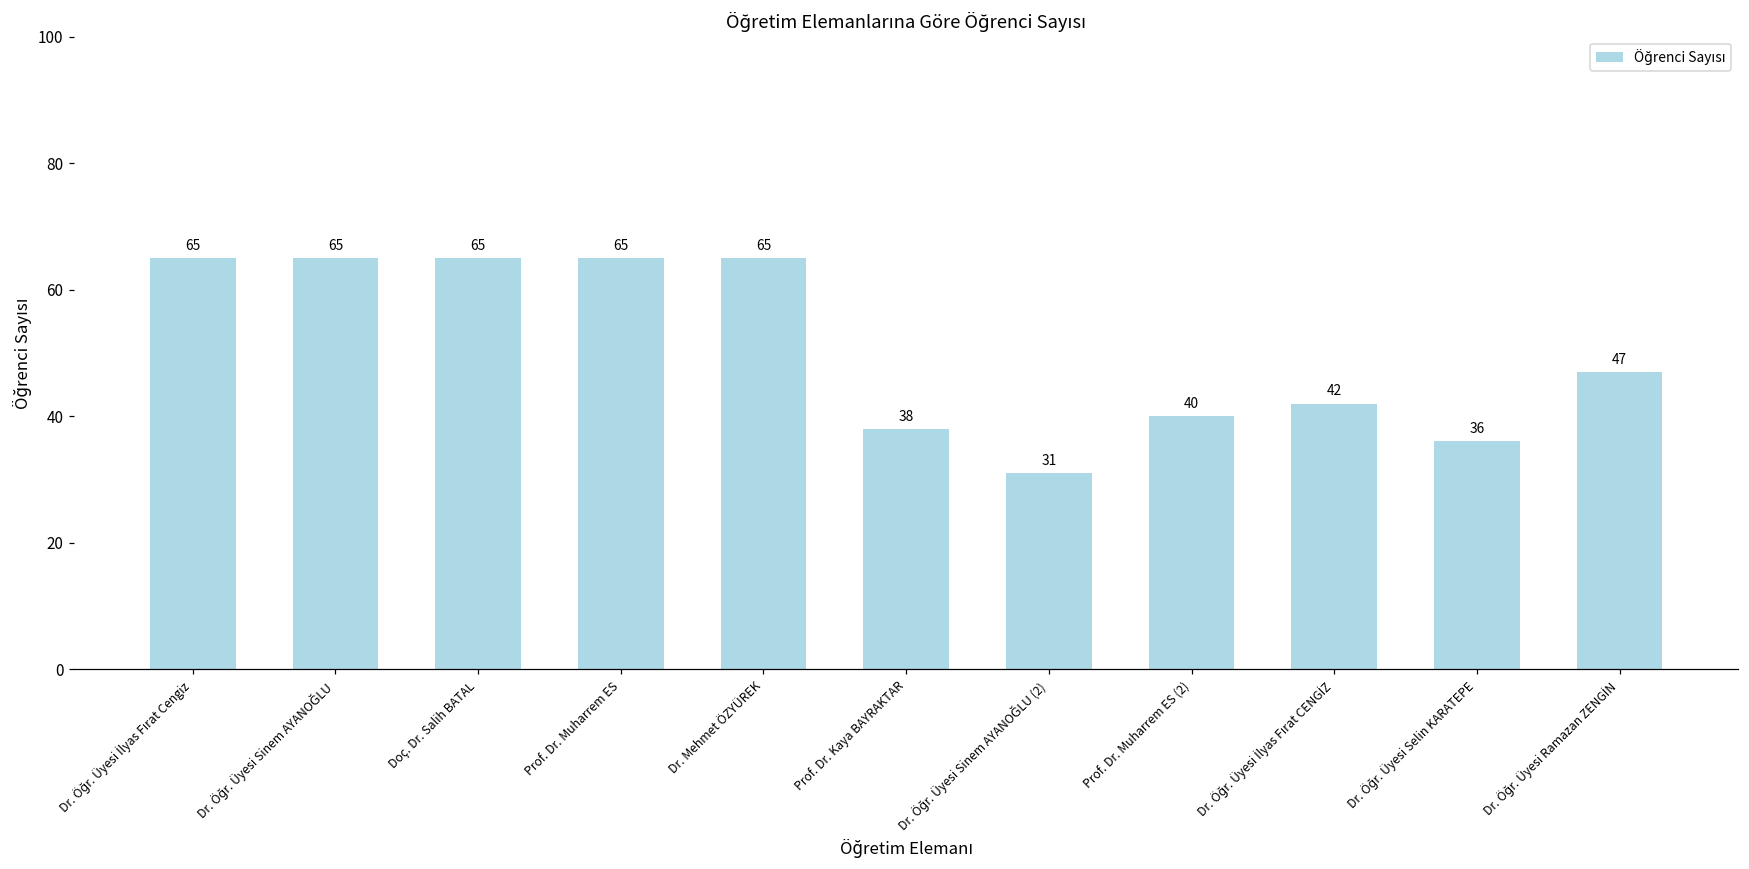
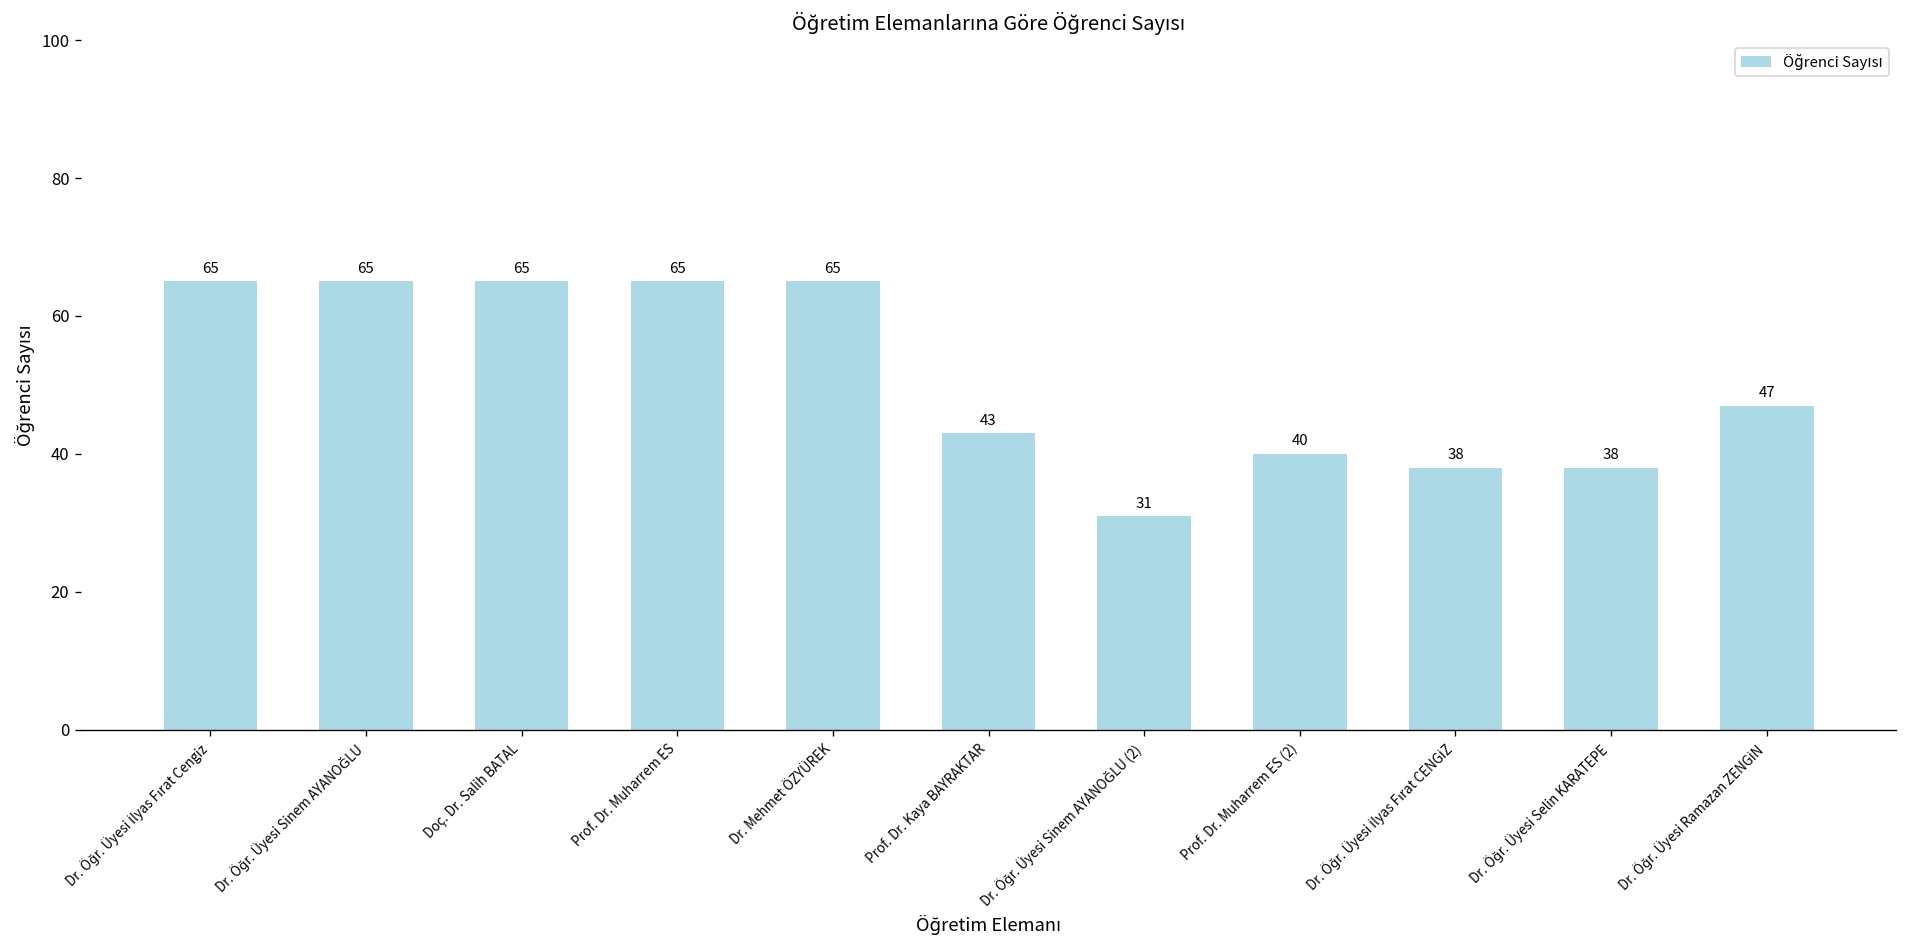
Prof. Dr. Kaya BAYRAKTAR: 38 -> 43
Dr. Öğr. Üyesi İlyas Fırat CENGİZ: 42 -> 38
Dr. Öğr. Üyesi Selin KARATEPE: 36 -> 38
